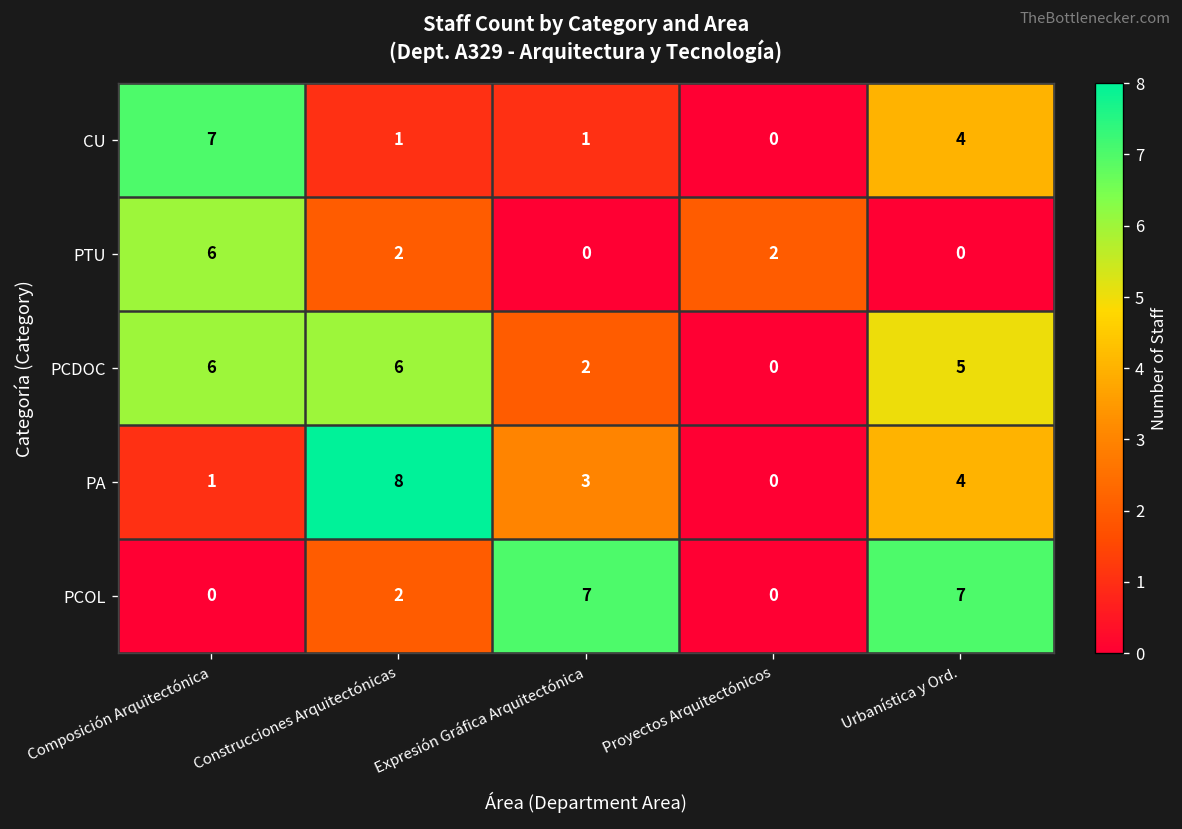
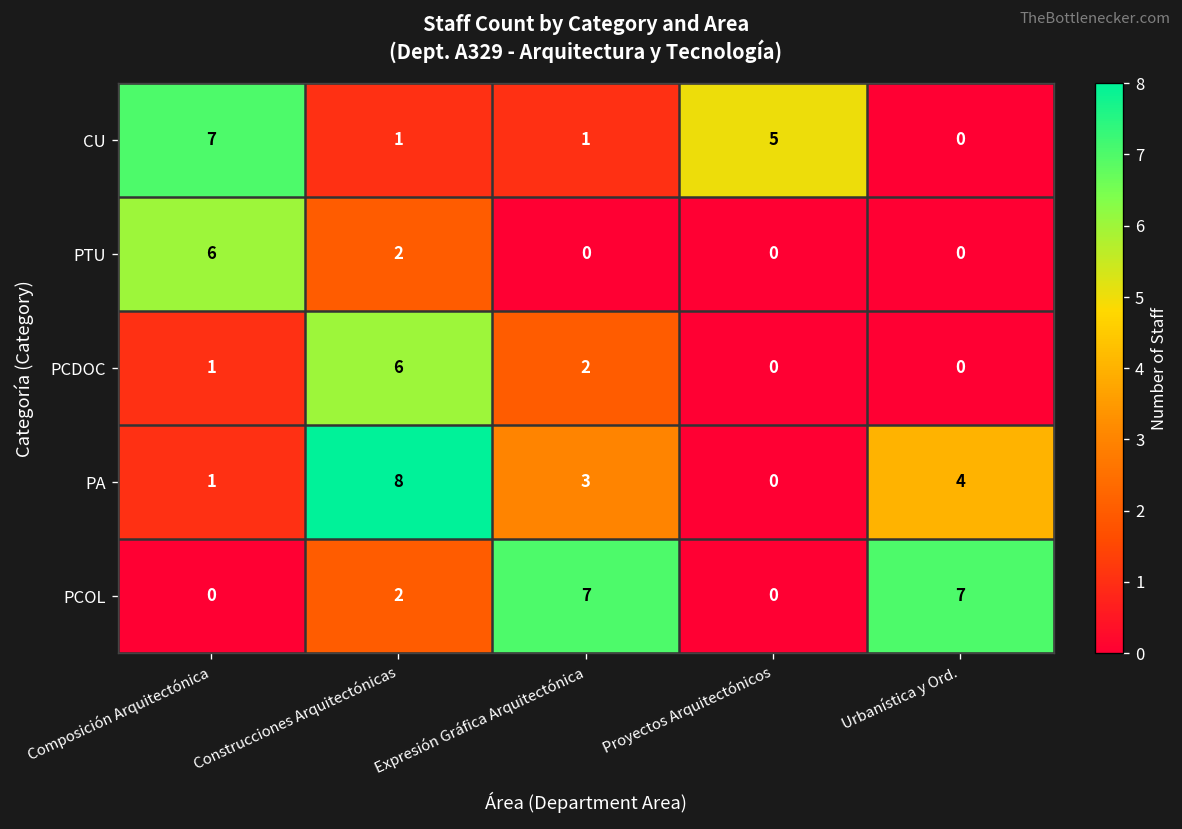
CU, Proyectos Arquitectónicos: 0 -> 5
CU, Urbanística y Ord.: 4 -> 0
PTU, Proyectos Arquitectónicos: 2 -> 0
PCDOC, Composición Arquitectónica: 6 -> 1
PCDOC, Urbanística y Ord.: 5 -> 0
